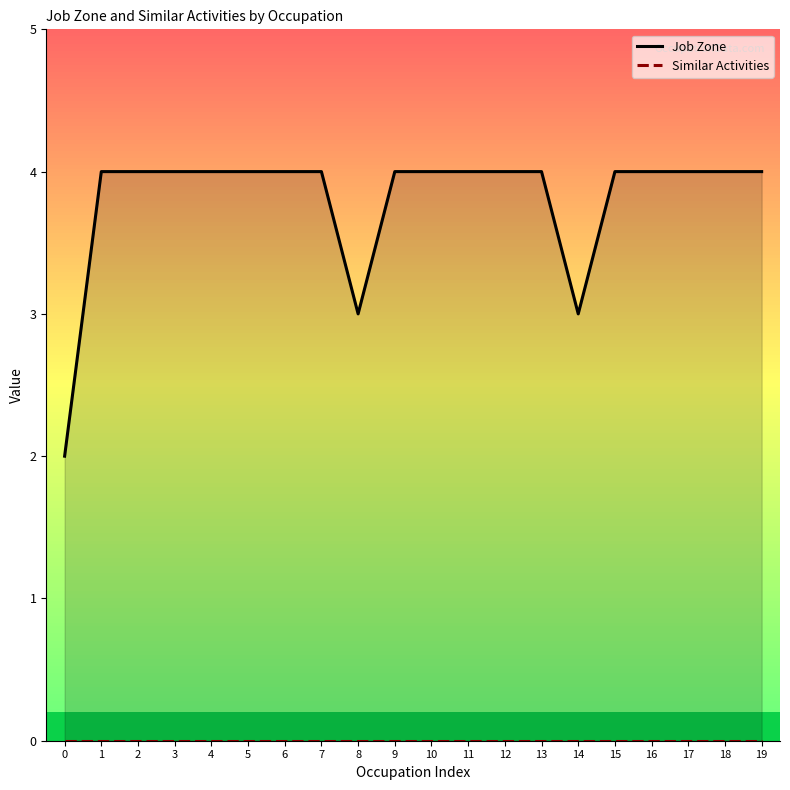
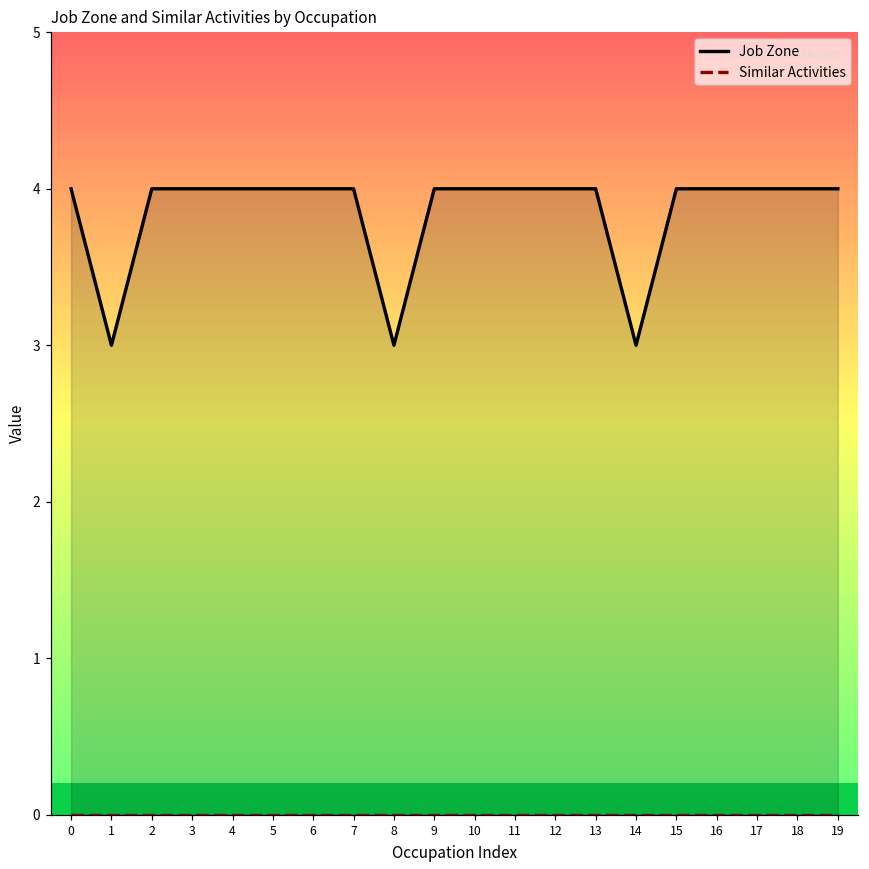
Job Zone, 0: 2 -> 4
Job Zone, 1: 4 -> 3
